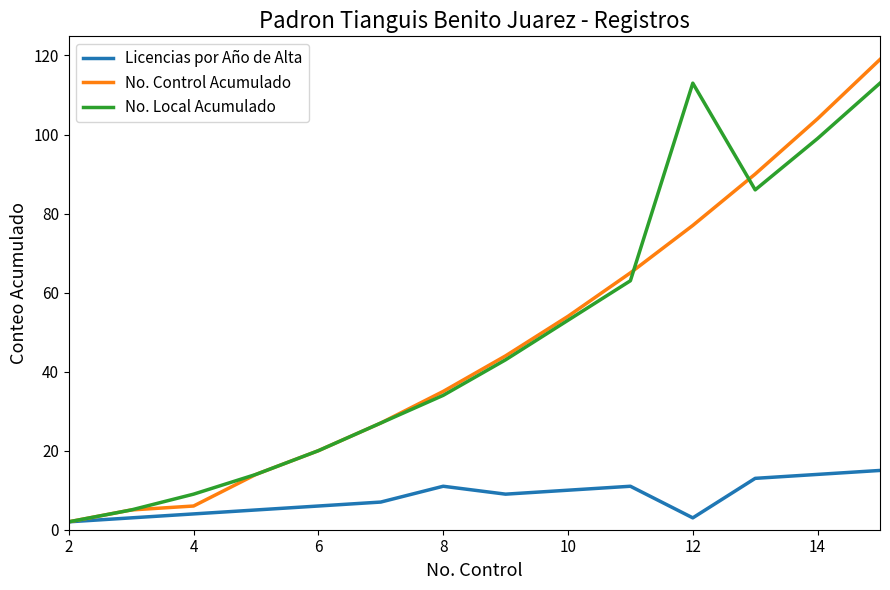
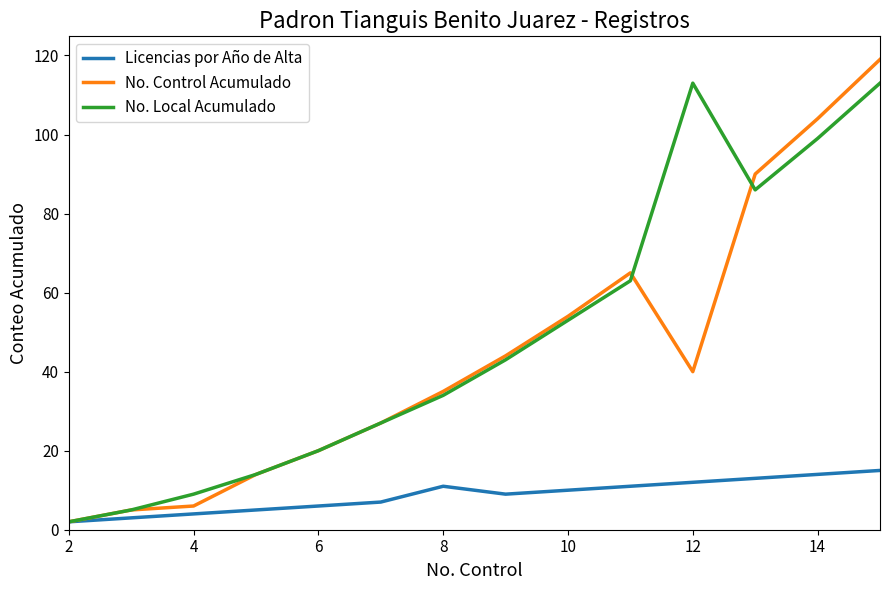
Licencias por Año de Alta, 12: 3 -> 12
No. Control Acumulado, 12: 77 -> 40
